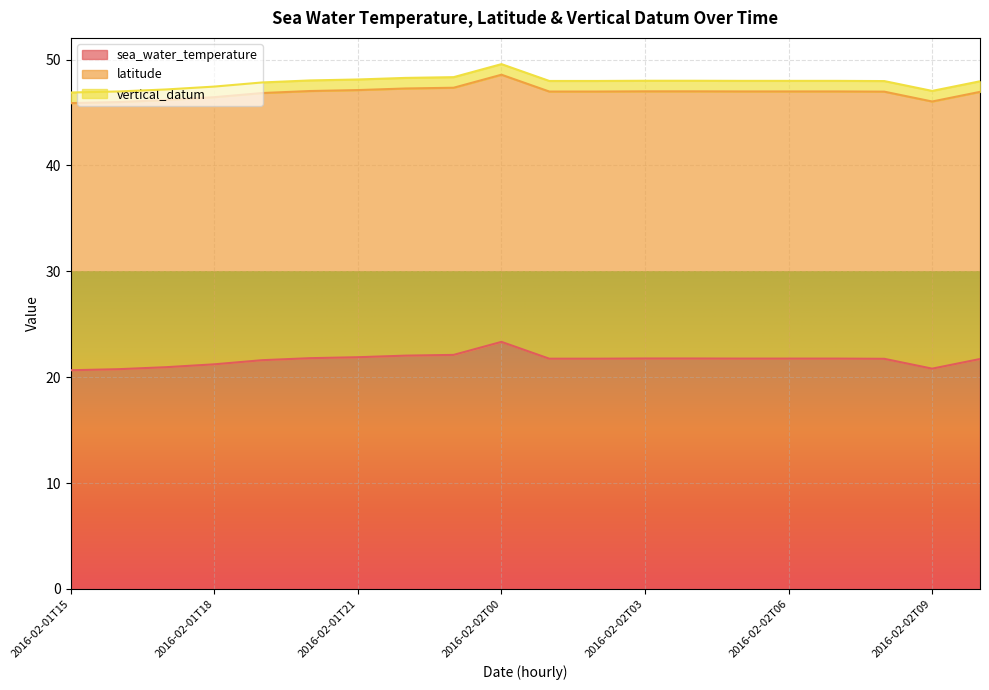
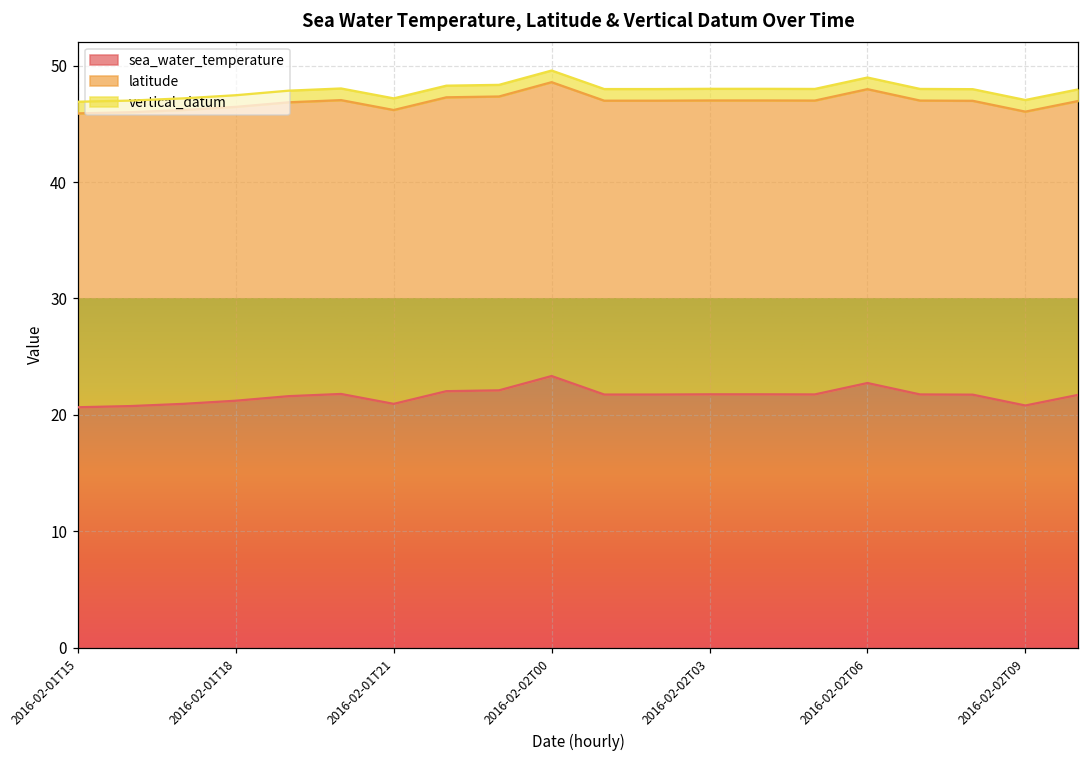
sea_water_temperature, 2016-02-01T21: 21.9 -> 21.0
sea_water_temperature, 2016-02-02T06: 21.8 -> 22.7
